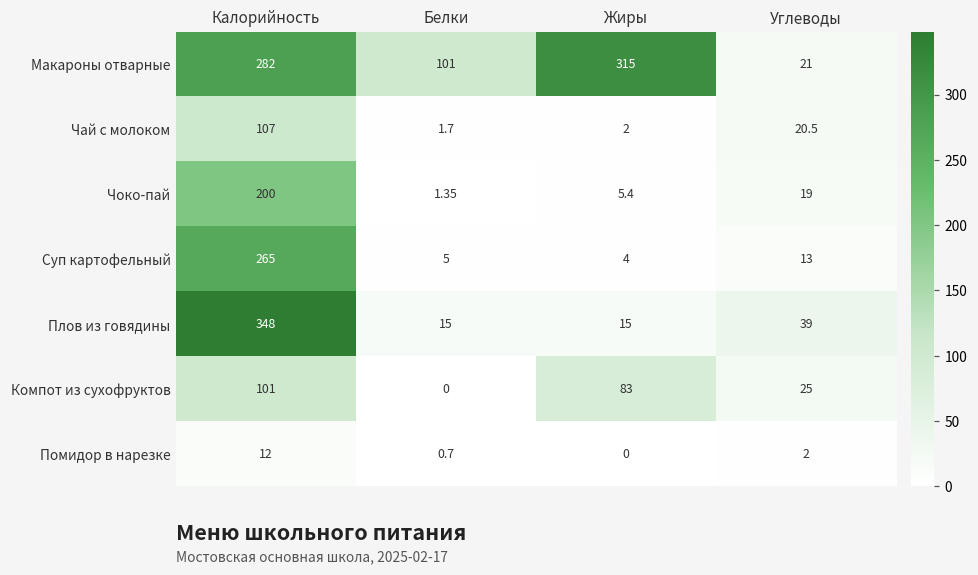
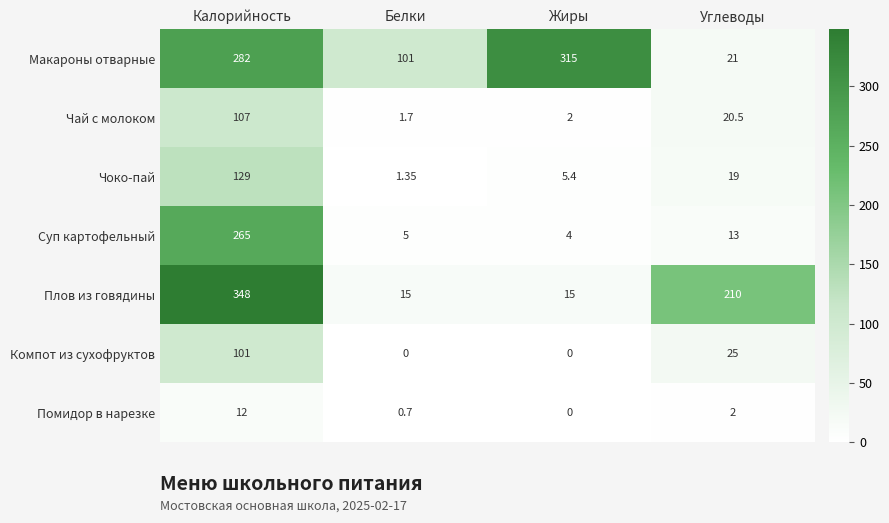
Чоко-пай, Калорийность: 200 -> 129
Плов из говядины, Углеводы: 39 -> 210
Компот из сухофруктов, Жиры: 83 -> 0
